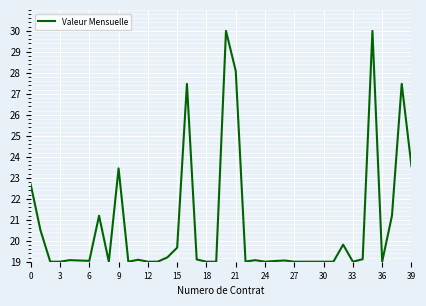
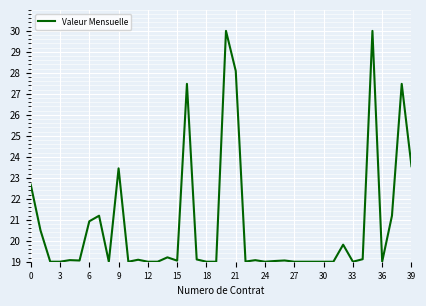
6: 19.0 -> 20.9
15: 19.7 -> 19.1
